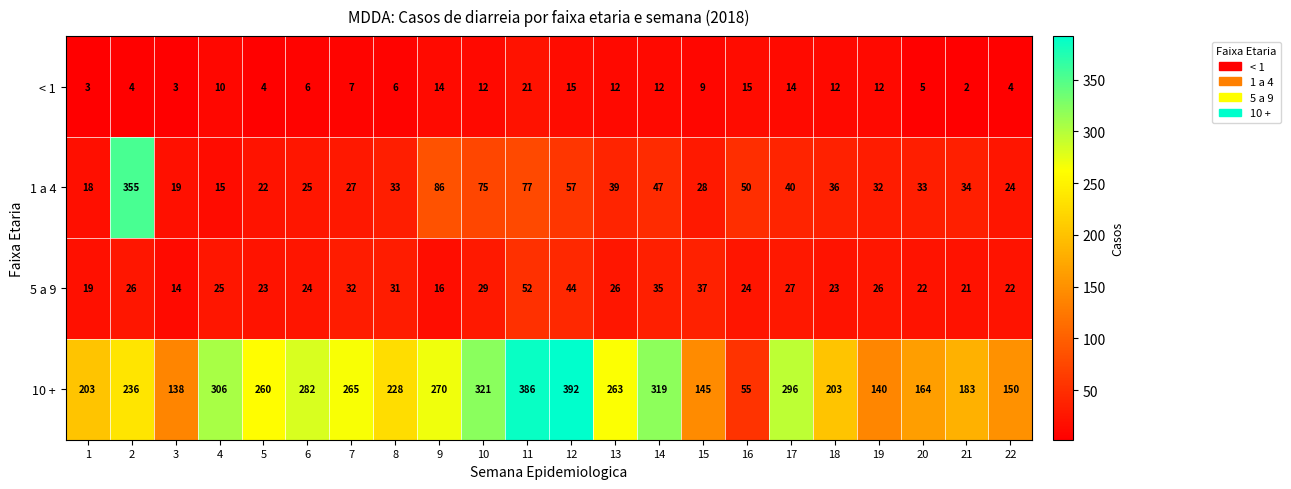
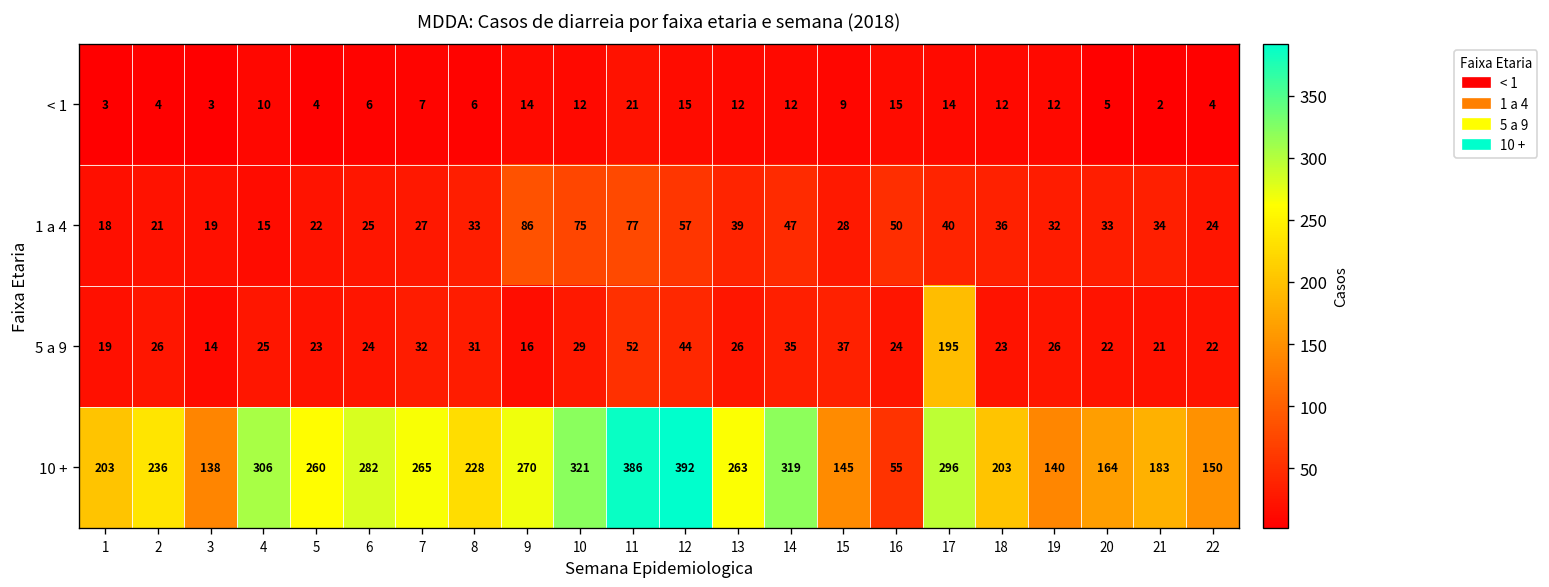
1 a 4, 2: 355 -> 21
5 a 9, 17: 27 -> 195
